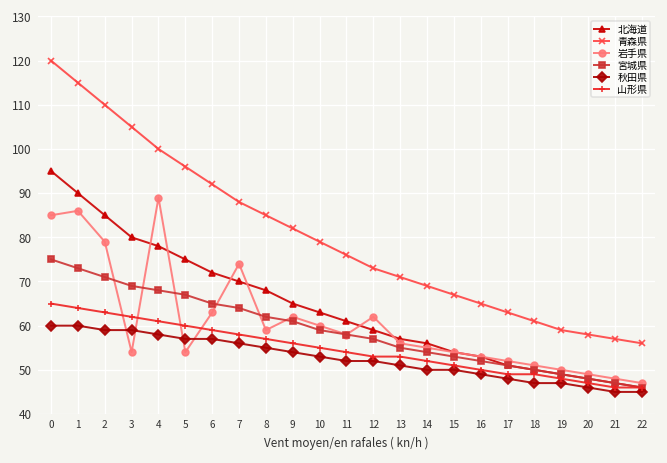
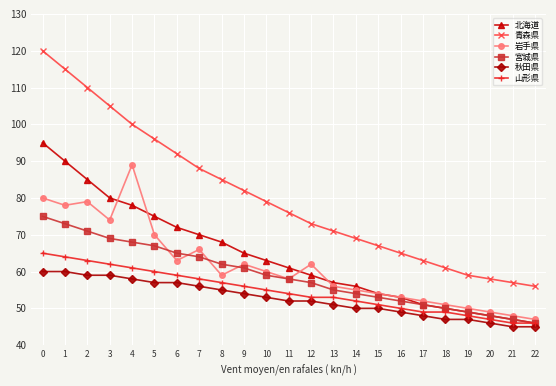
岩手県, 0: 85 -> 80
岩手県, 1: 86 -> 78
岩手県, 3: 54 -> 74
岩手県, 5: 54 -> 70
岩手県, 7: 74 -> 66
